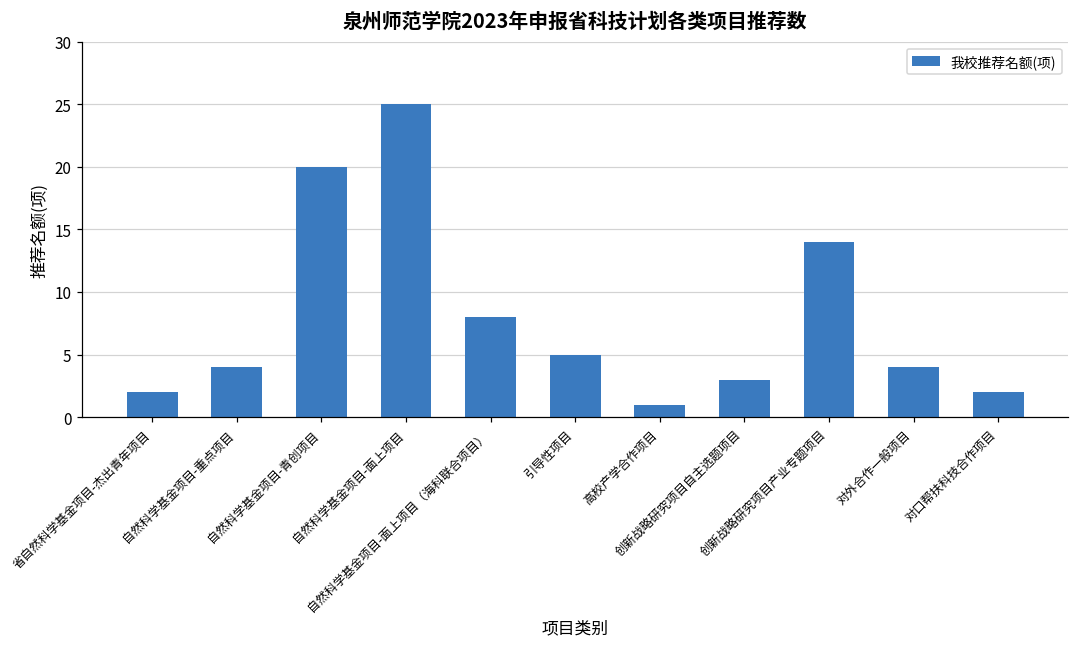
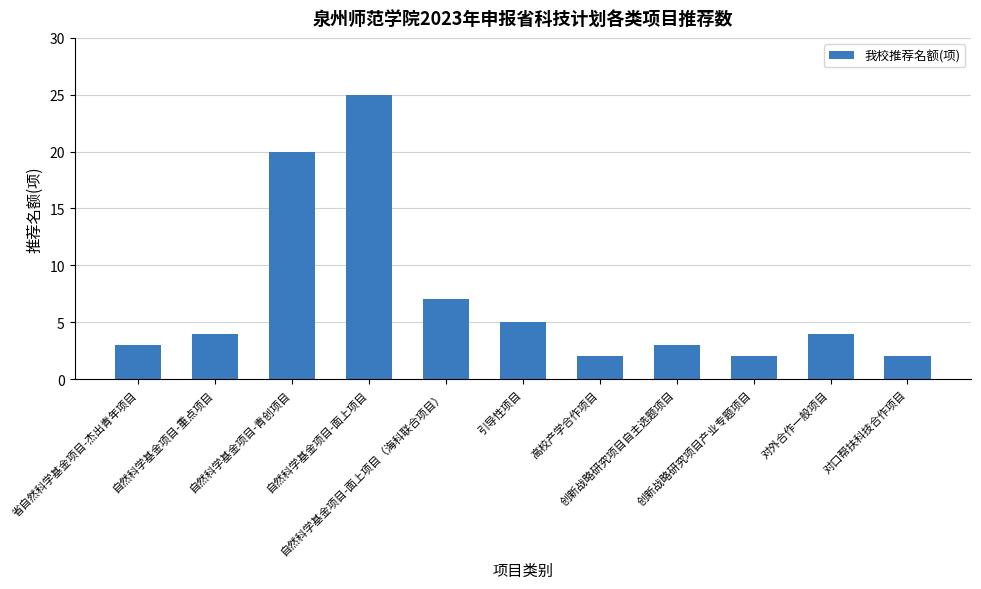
省自然科学基金项目-杰出青年项目: 2 -> 3
自然科学基金项目-面上项目（海科联合项目）: 8 -> 7
高校产学合作项目: 1 -> 2
创新战略研究项目产业专题项目: 14 -> 2
